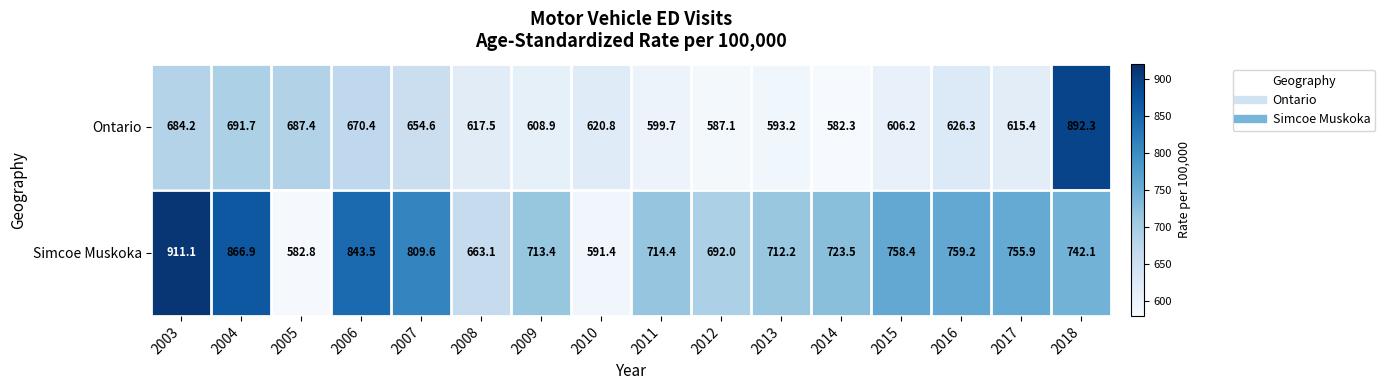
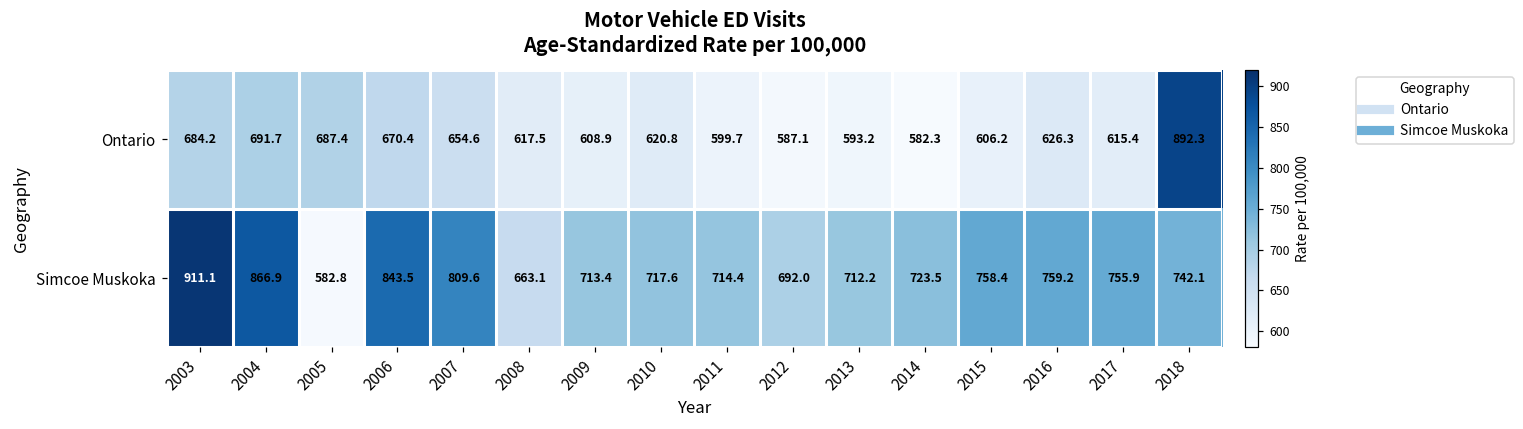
Simcoe Muskoka, 2010: 591.4 -> 717.6
